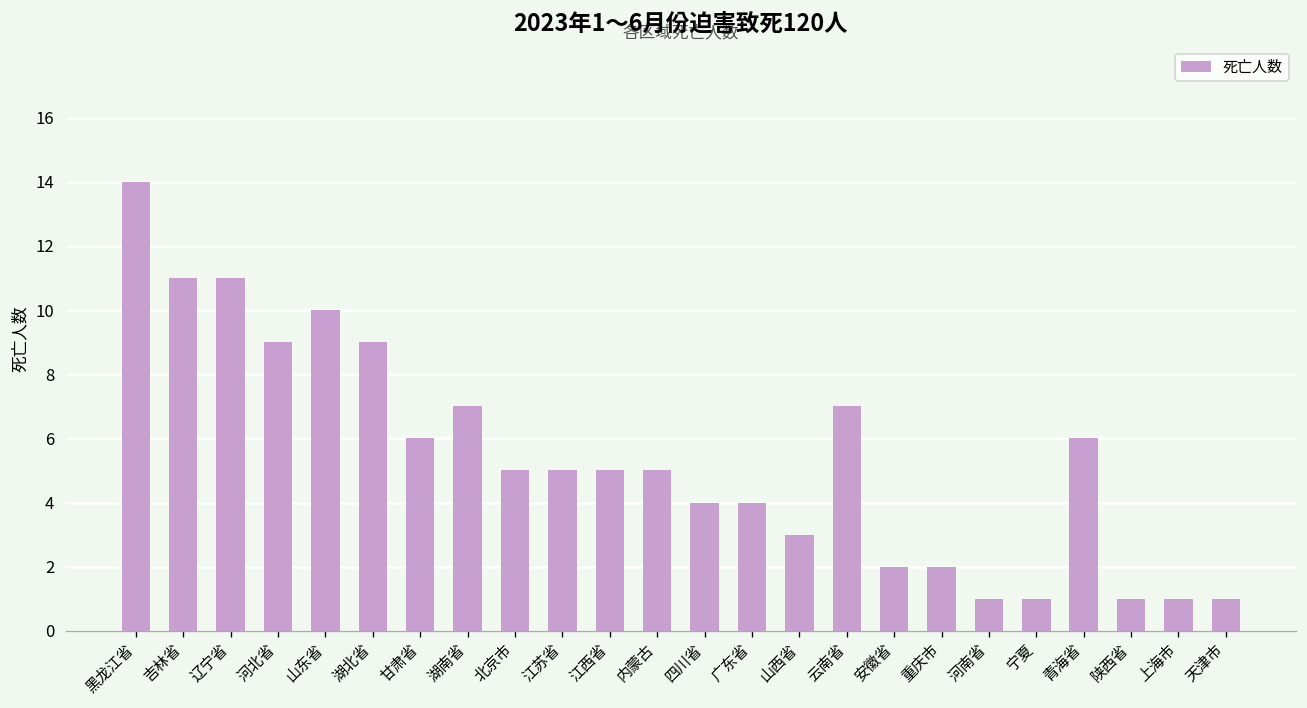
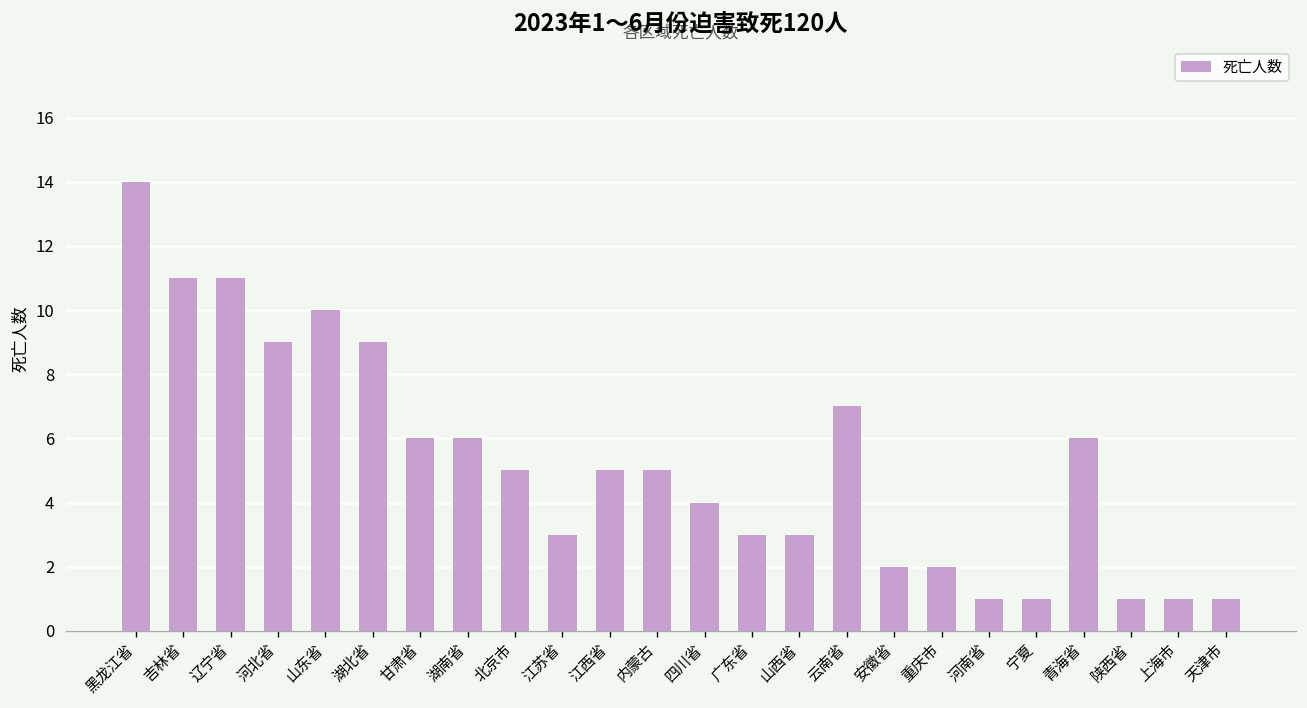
湖南省: 7 -> 6
江苏省: 5 -> 3
广东省: 4 -> 3
